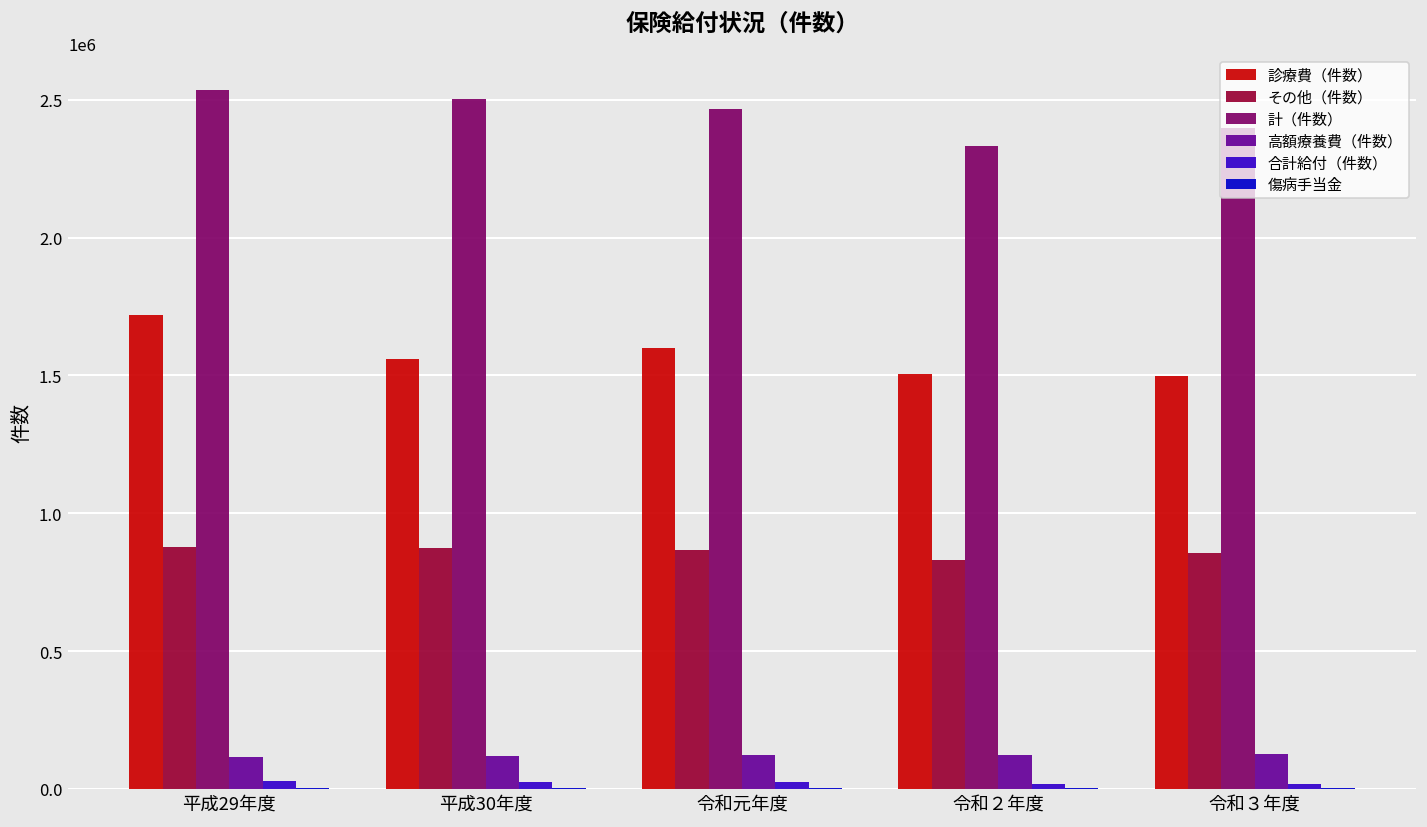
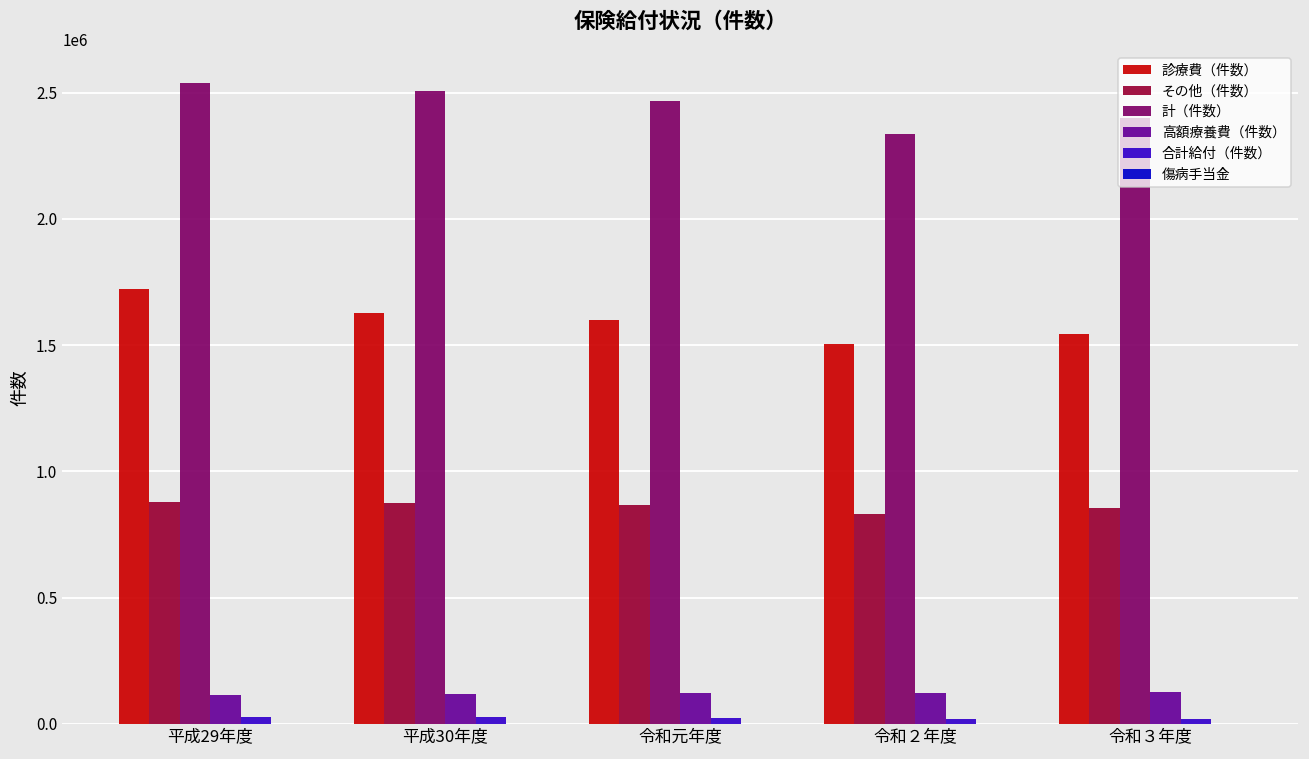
診療費（件数）, 平成30年度: 1560000 -> 1630000
診療費（件数）, 令和３年度: 1500000 -> 1540000
